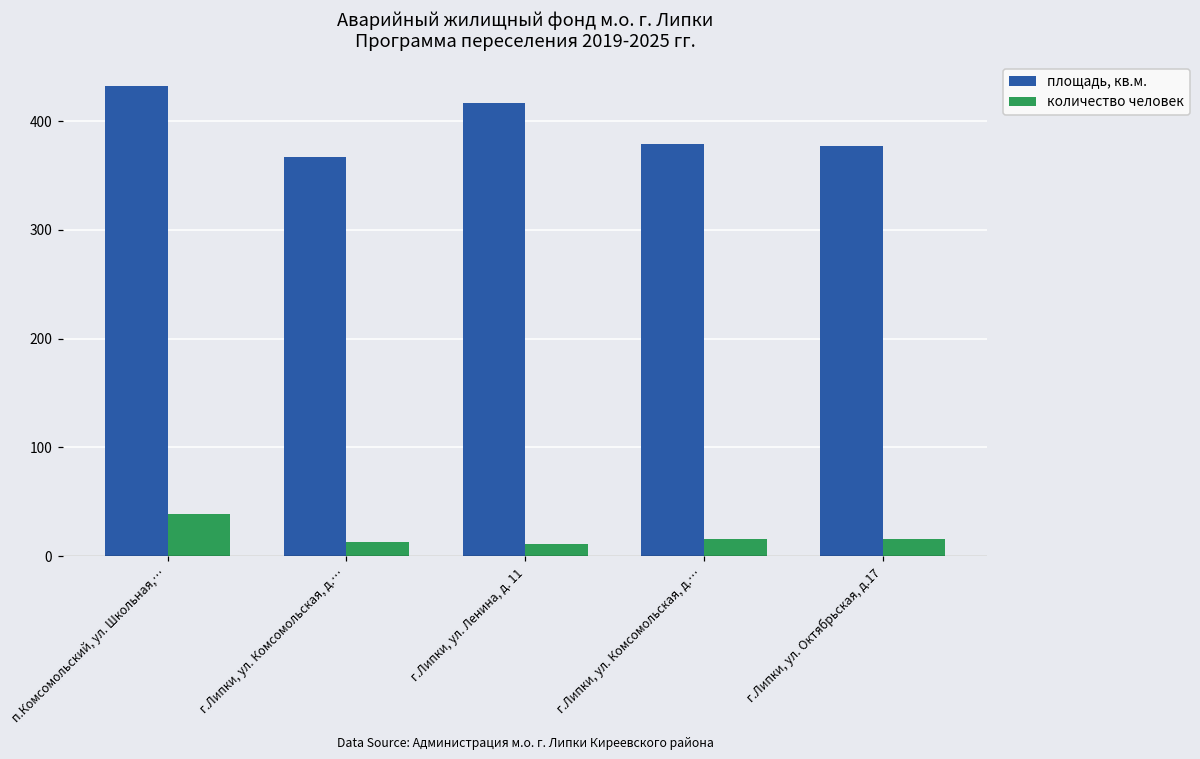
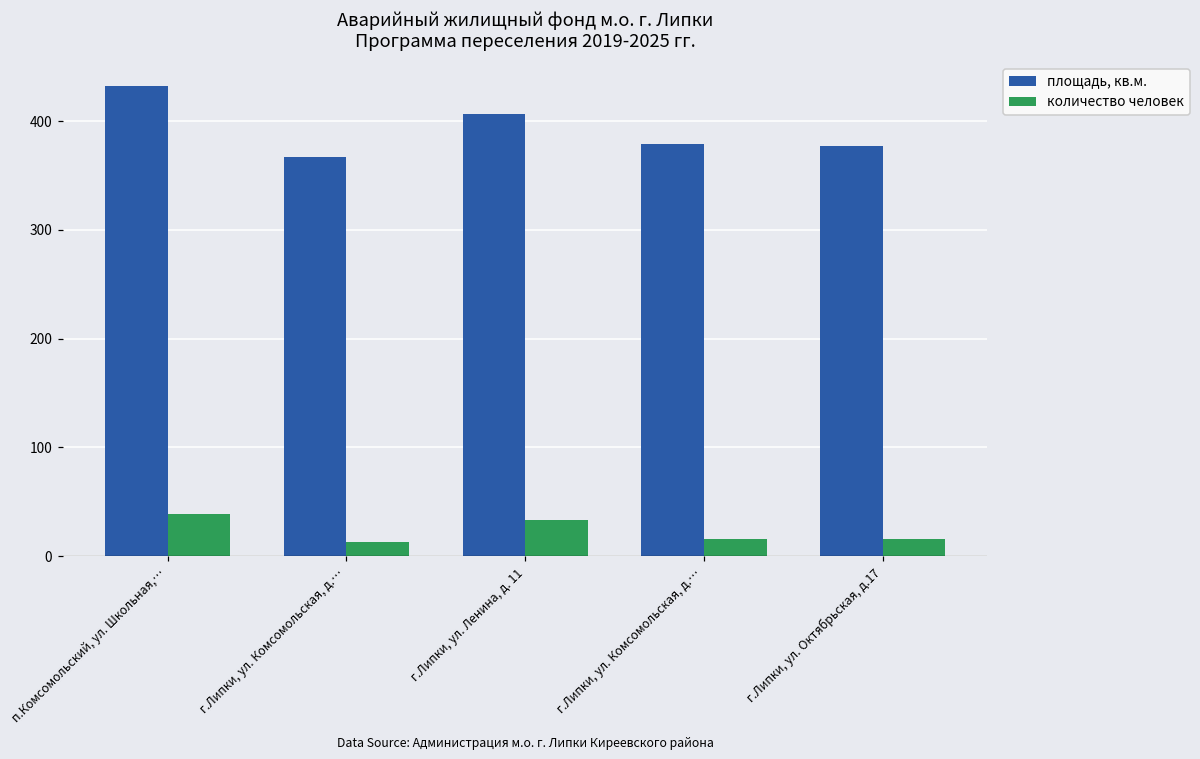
площадь, кв.м., г.Липки, ул. Ленина, д. 11: 420 -> 410
количество человек, г.Липки, ул. Ленина, д. 11: 10 -> 30
